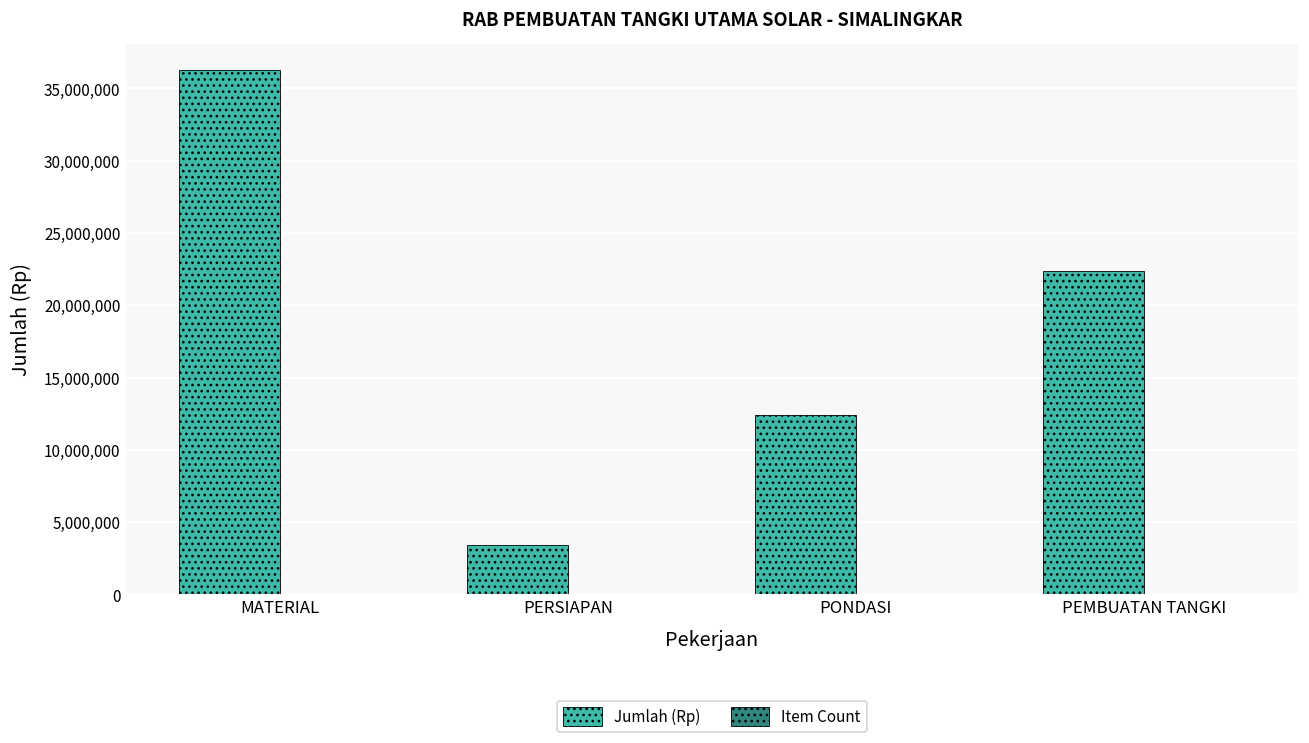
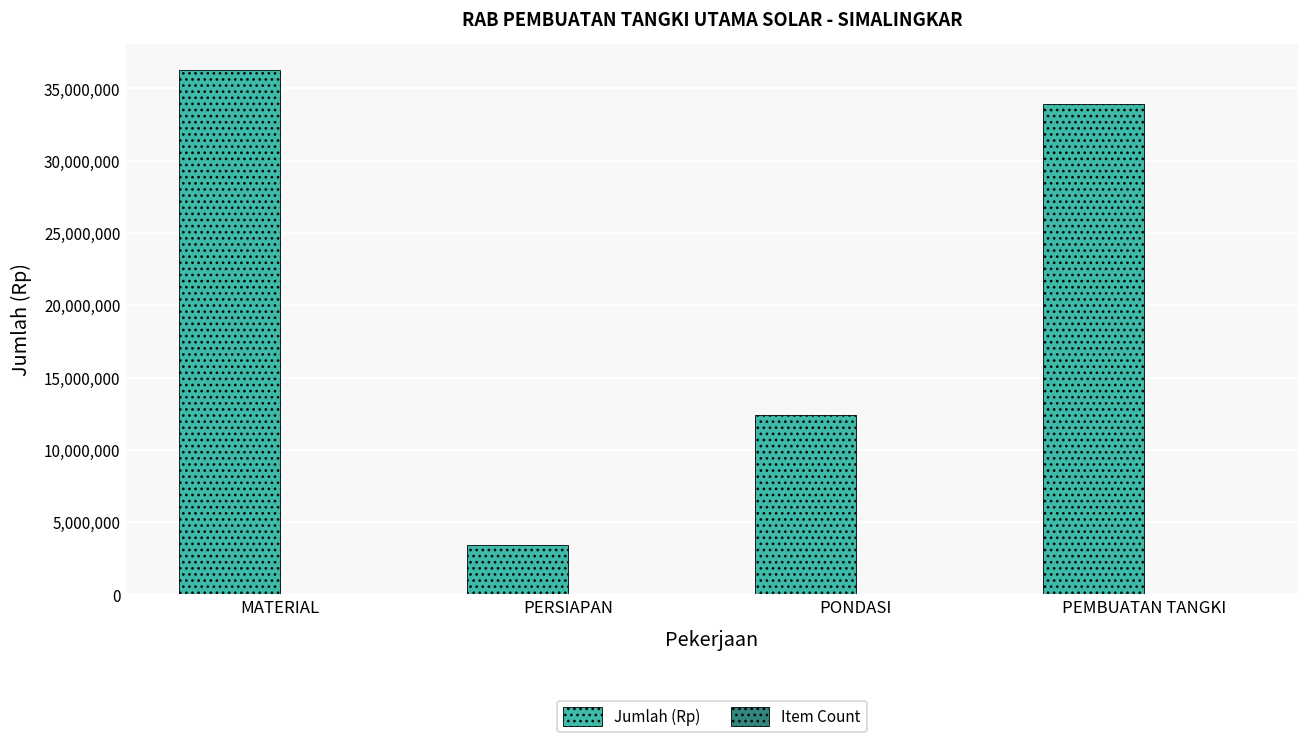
Jumlah (Rp), PEMBUATAN TANGKI: 22,300,000 -> 33,900,000
